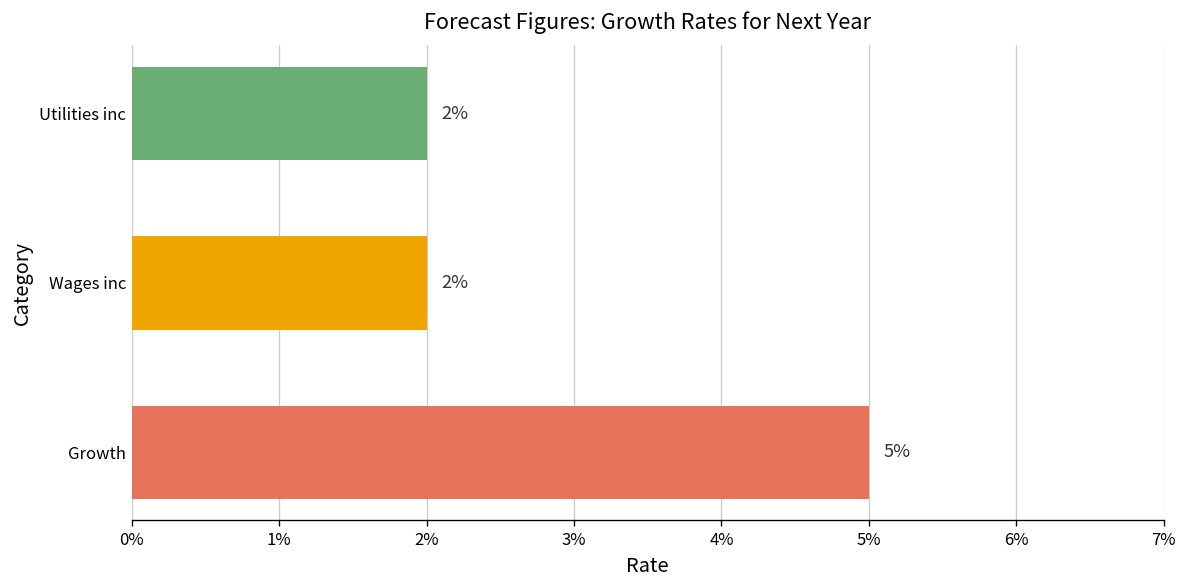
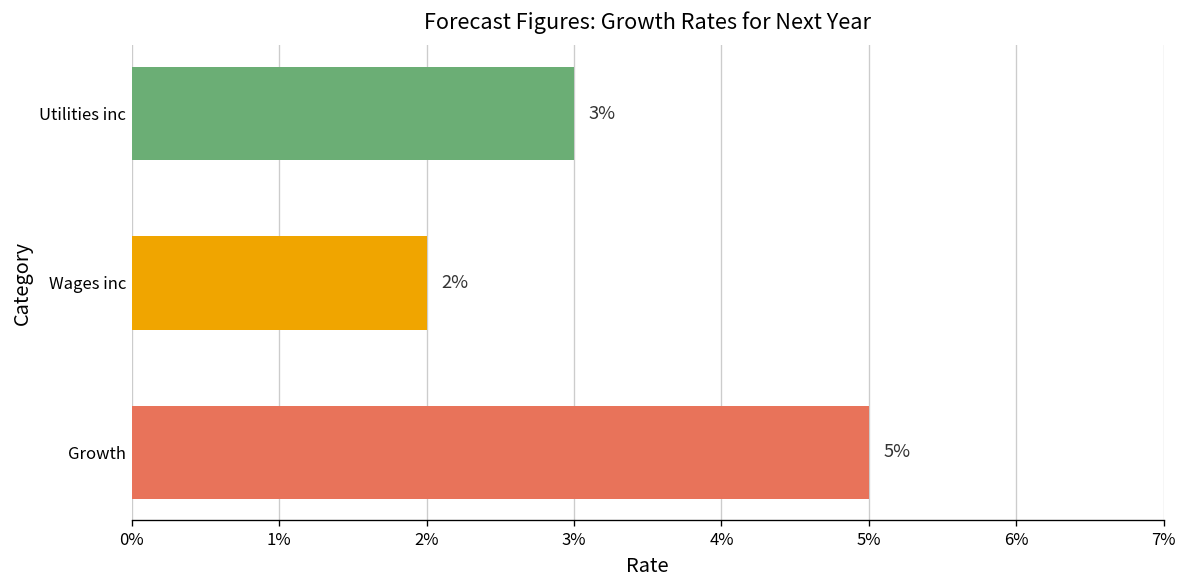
Utilities inc: 2% -> 3%
